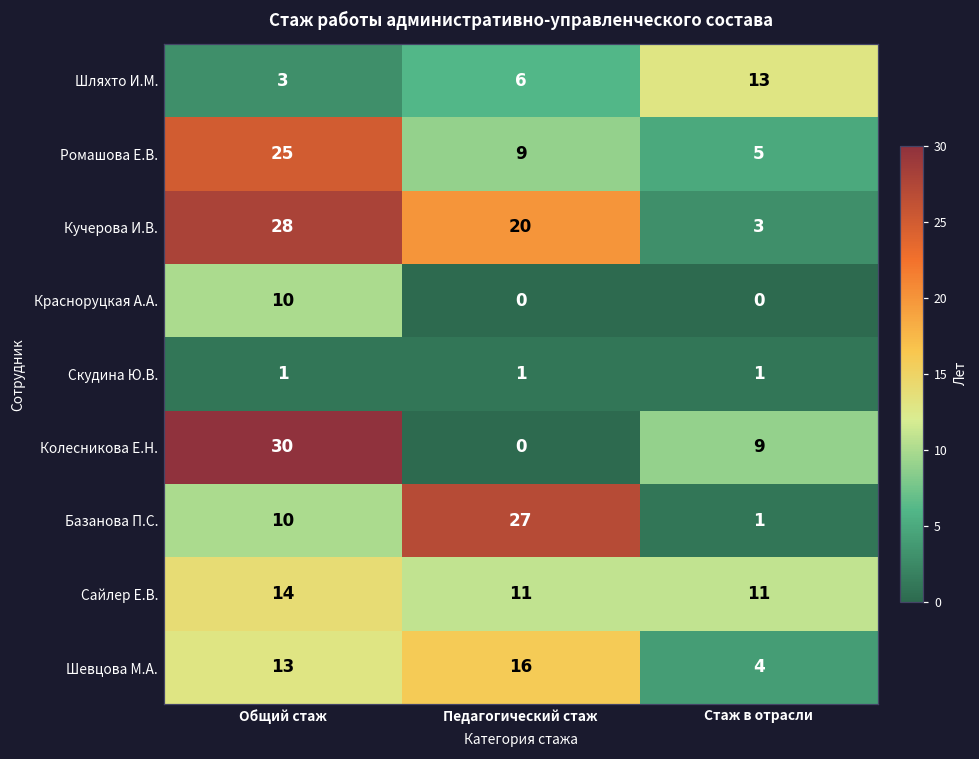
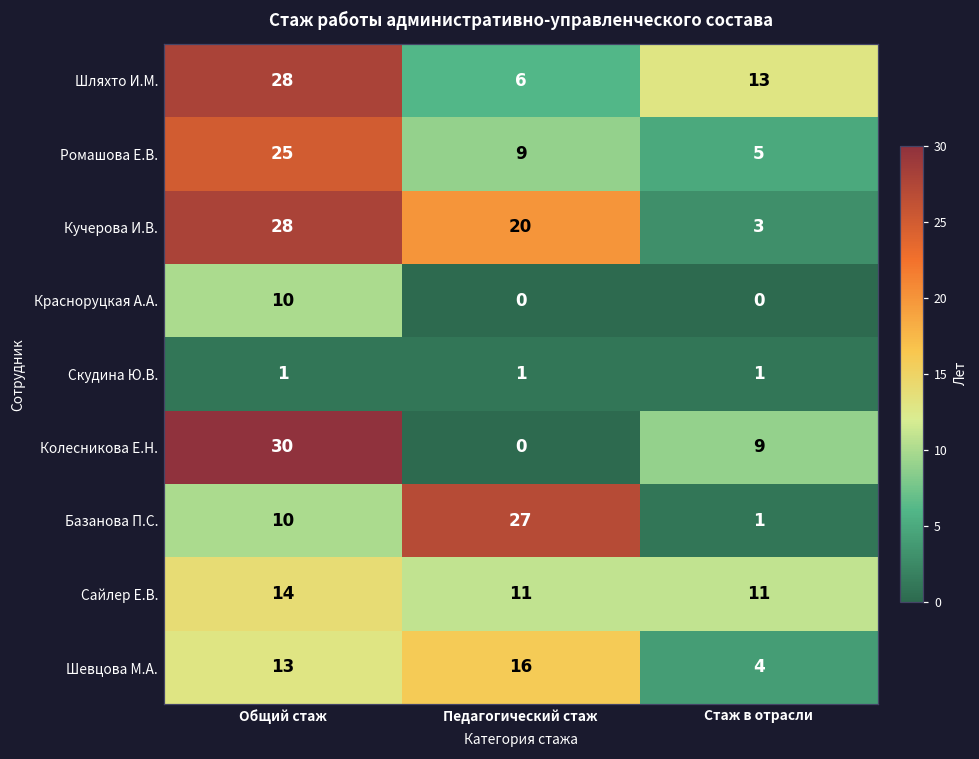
Шляхто И.М., Общий стаж: 3 -> 28
